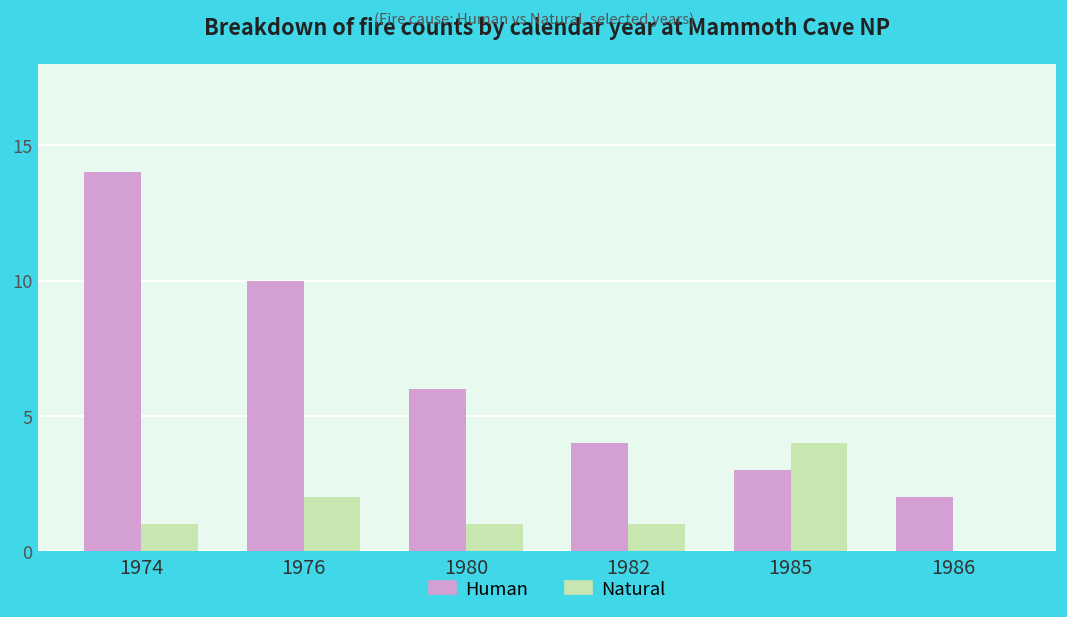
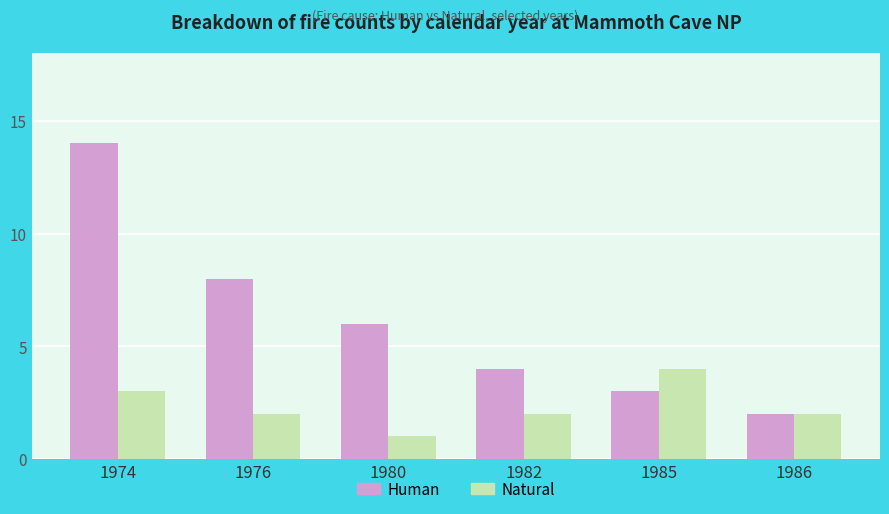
Natural, 1974: 1 -> 3
Human, 1976: 10 -> 8
Natural, 1982: 1 -> 2
Natural, 1986: 0 -> 2
